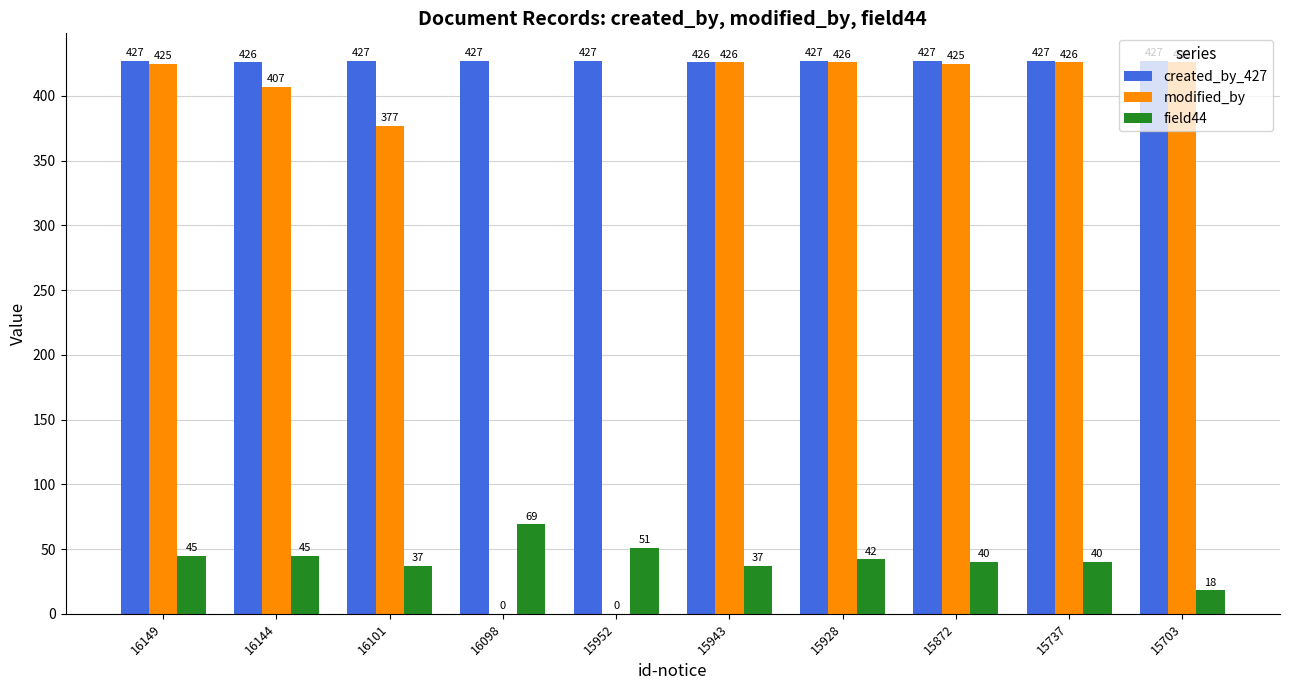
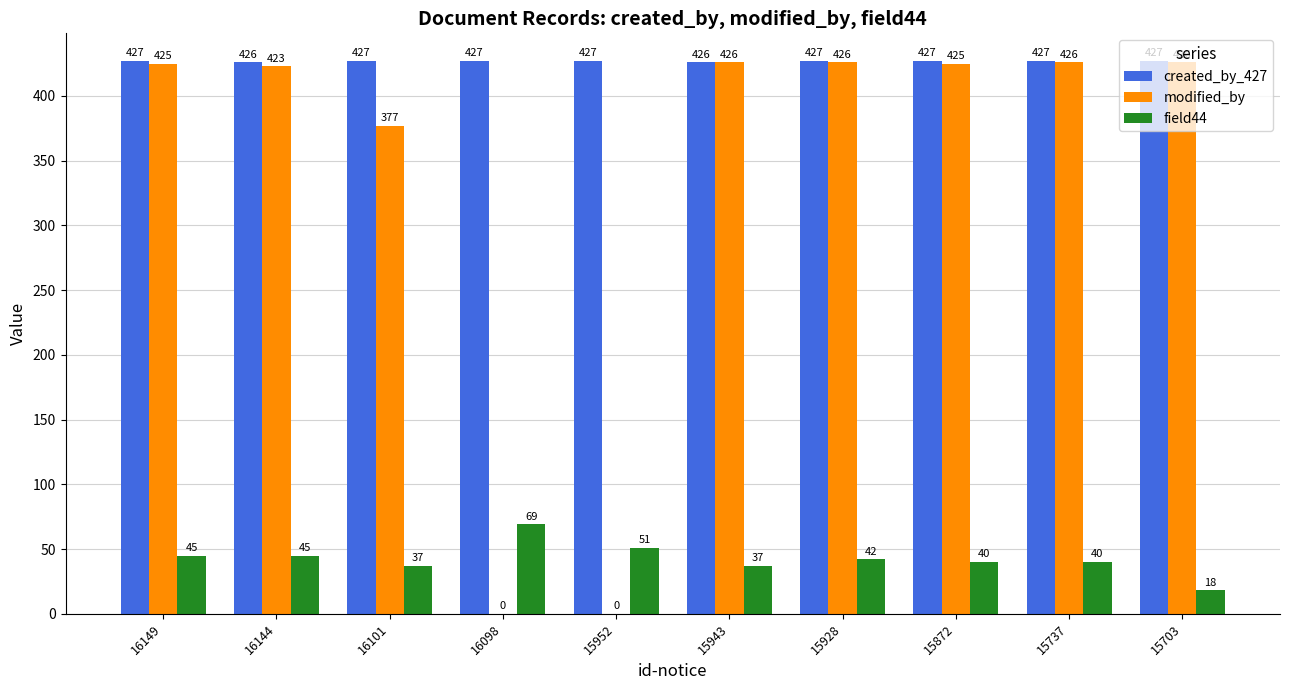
modified_by, 16144: 407 -> 423
